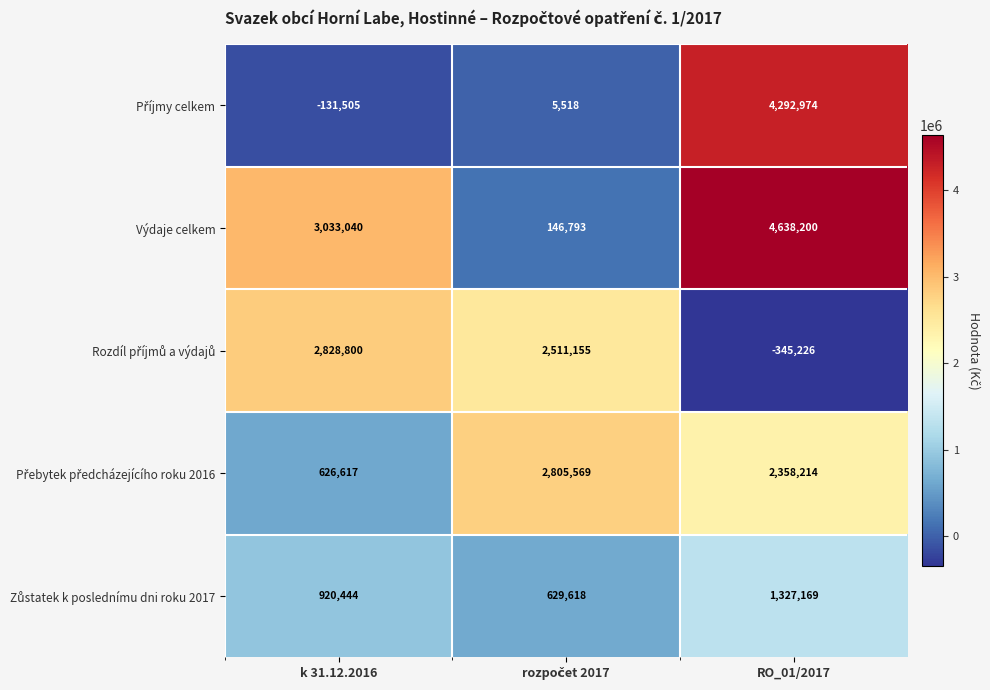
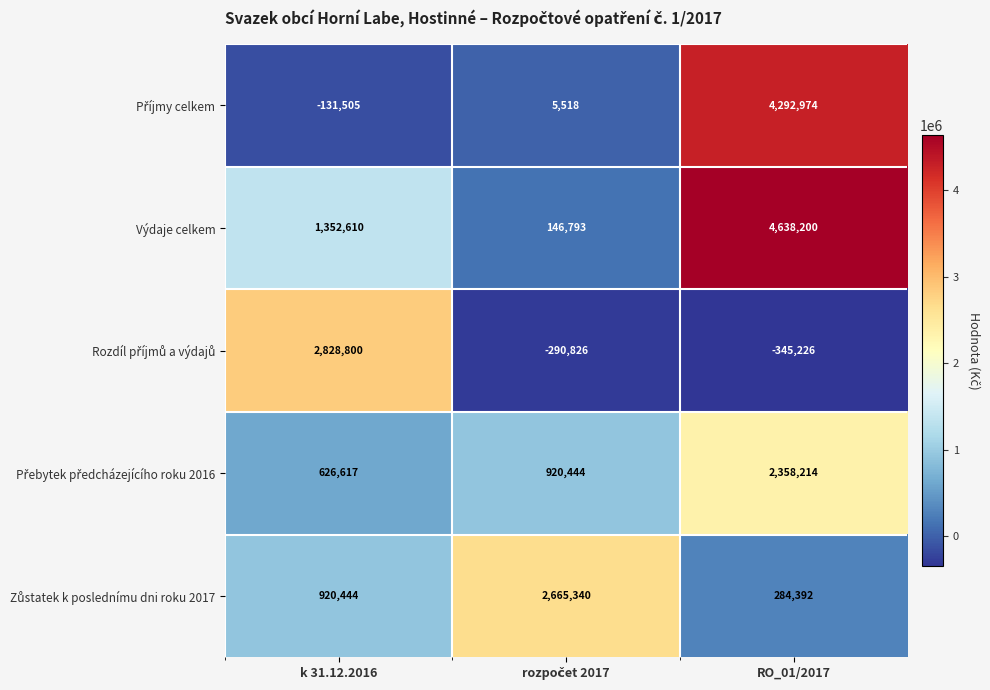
Výdaje celkem, k 31.12.2016: 3,033,040 -> 1,352,610
Rozdíl příjmů a výdajů, rozpočet 2017: 2,511,155 -> -290,826
Přebytek předcházejícího roku 2016, rozpočet 2017: 2,805,569 -> 920,444
Zůstatek k poslednímu dni roku 2017, rozpočet 2017: 629,618 -> 2,665,340
Zůstatek k poslednímu dni roku 2017, RO_01/2017: 1,327,169 -> 284,392
